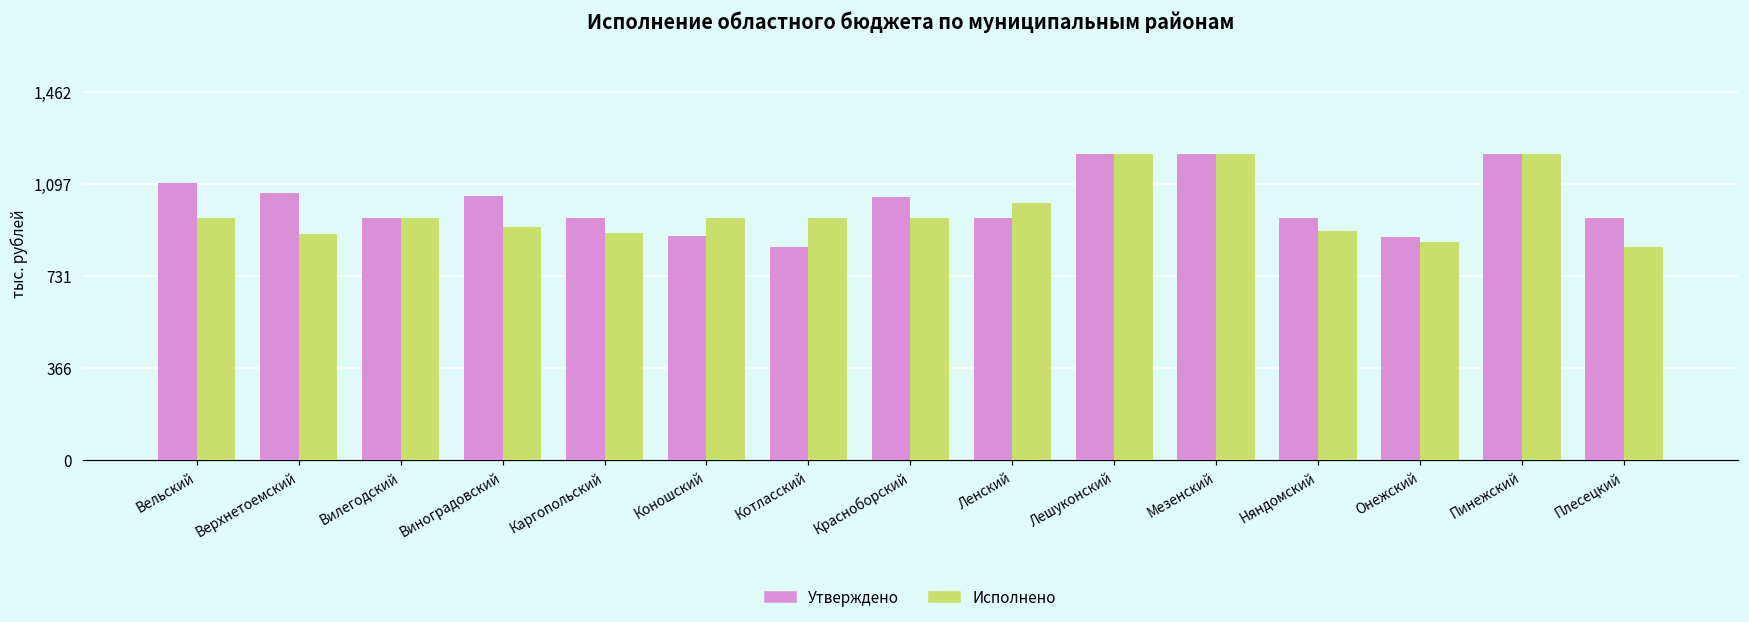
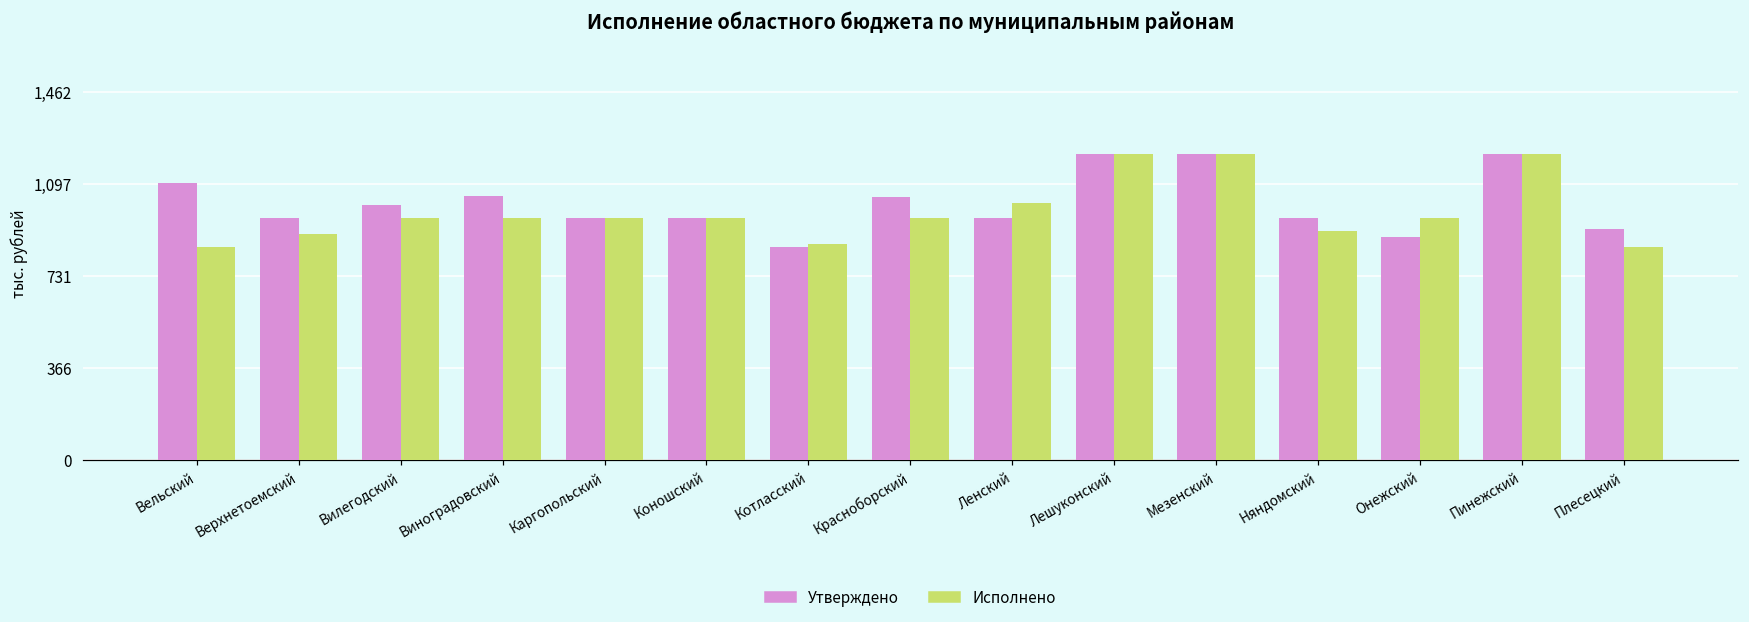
Исполнено, Вельский: 960 -> 850
Утверждено, Верхнетоемский: 1,060 -> 960
Утверждено, Вилегодский: 960 -> 1,020
Исполнено, Виноградовский: 930 -> 960
Исполнено, Каргопольский: 900 -> 960
Утверждено, Коношский: 890 -> 960
Исполнено, Котласский: 960 -> 860
Исполнено, Онежский: 870 -> 960
Утверждено, Плесецкий: 960 -> 920
